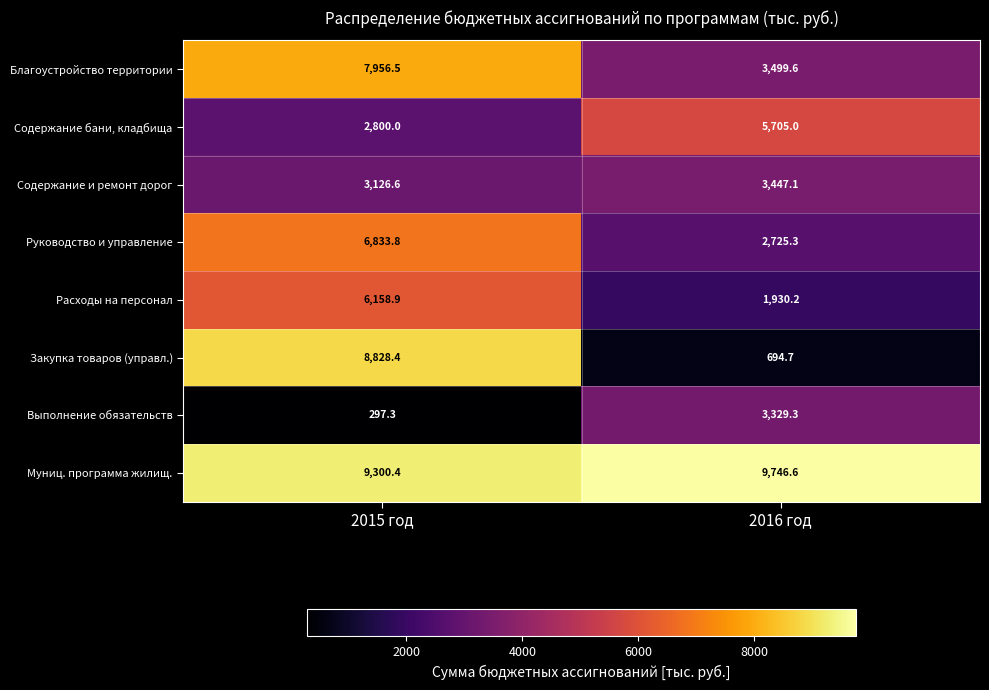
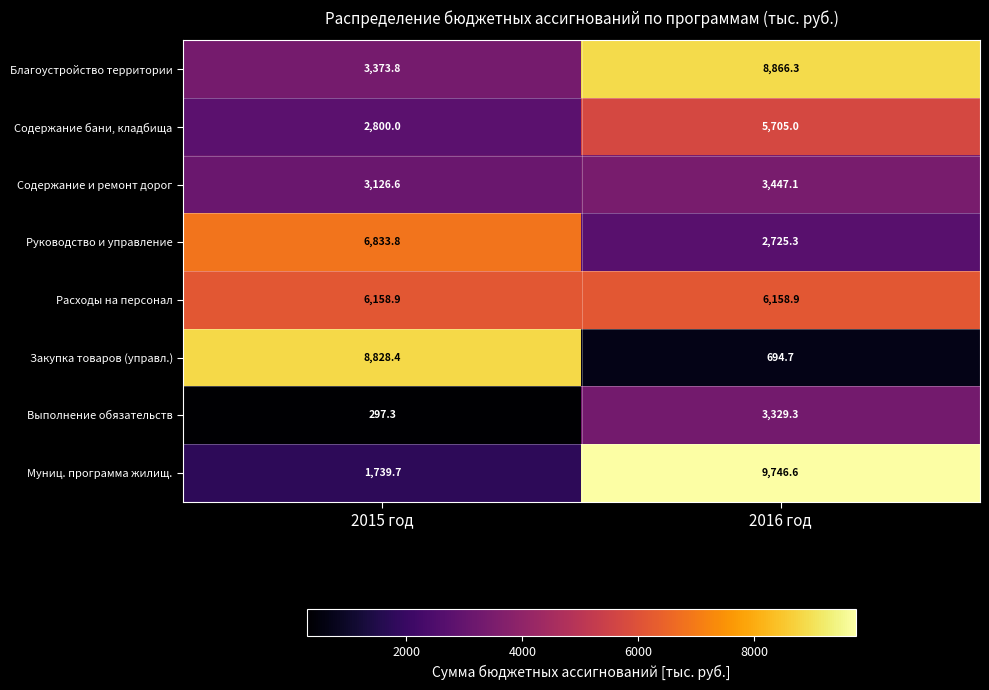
Благоустройство территории, 2015 год: 7,956.5 -> 3,373.8
Благоустройство территории, 2016 год: 3,499.6 -> 8,866.3
Расходы на персонал, 2016 год: 1,930.2 -> 6,158.9
Муниц. программа жилищ., 2015 год: 9,300.4 -> 1,739.7
